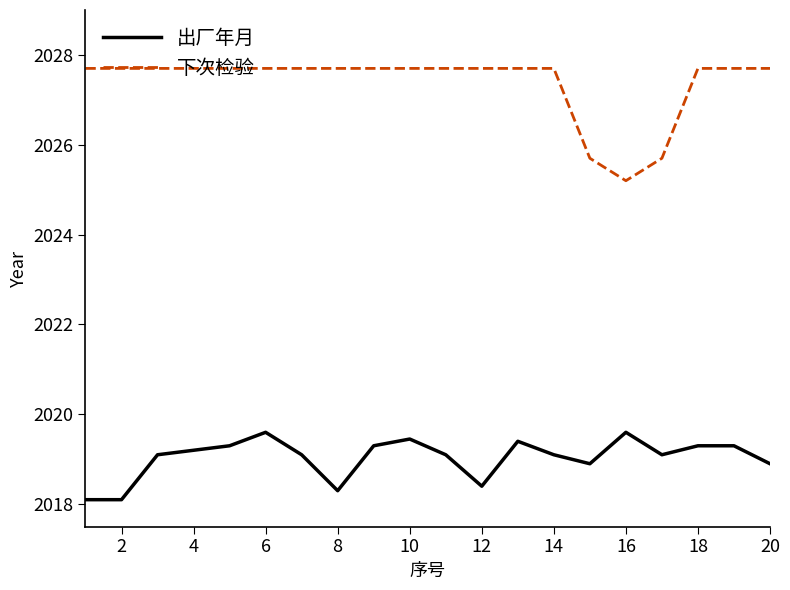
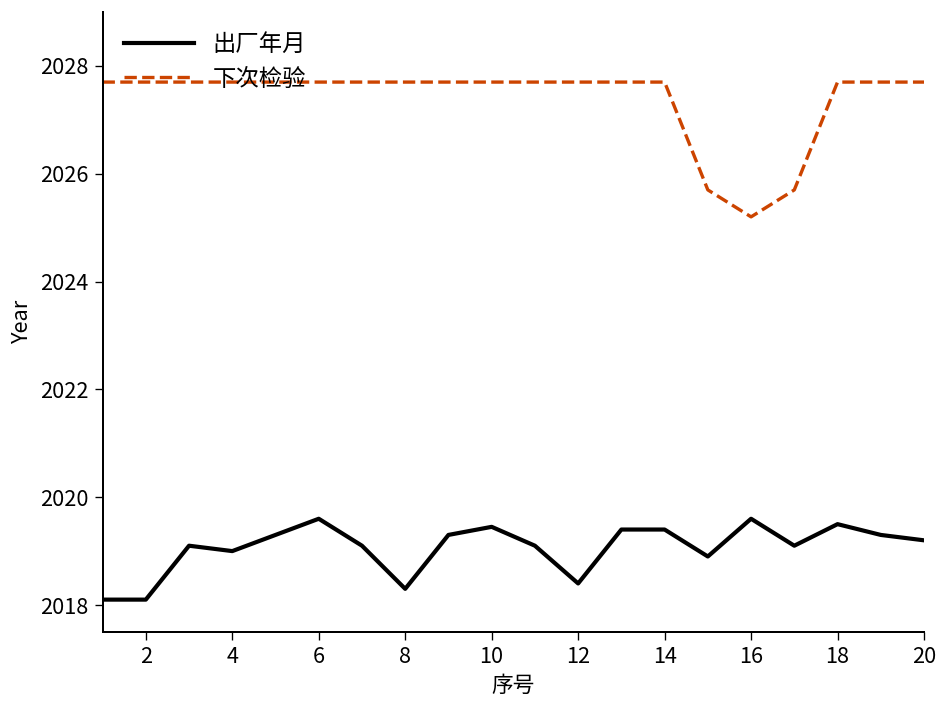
出厂年月, 4: 2019.2 -> 2019.0
出厂年月, 14: 2019.1 -> 2019.4
出厂年月, 18: 2019.3 -> 2019.5
出厂年月, 20: 2018.9 -> 2019.2
